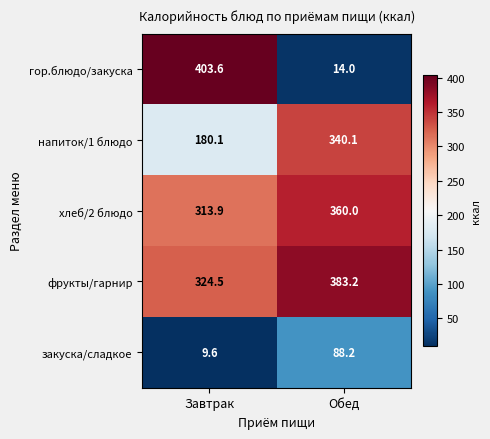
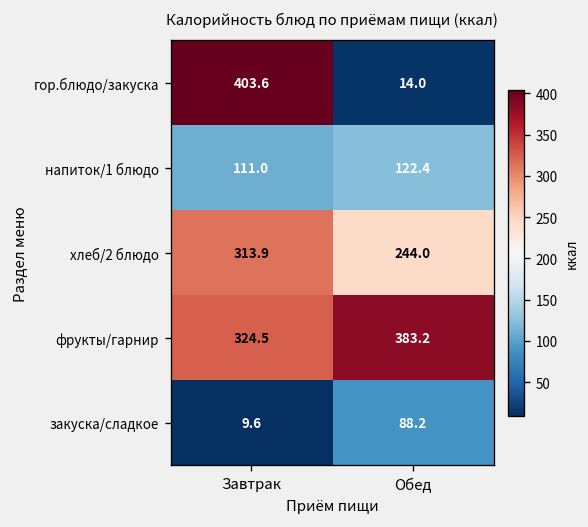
напиток/1 блюдо, Завтрак: 180.1 -> 111.0
напиток/1 блюдо, Обед: 340.1 -> 122.4
хлеб/2 блюдо, Обед: 360.0 -> 244.0
